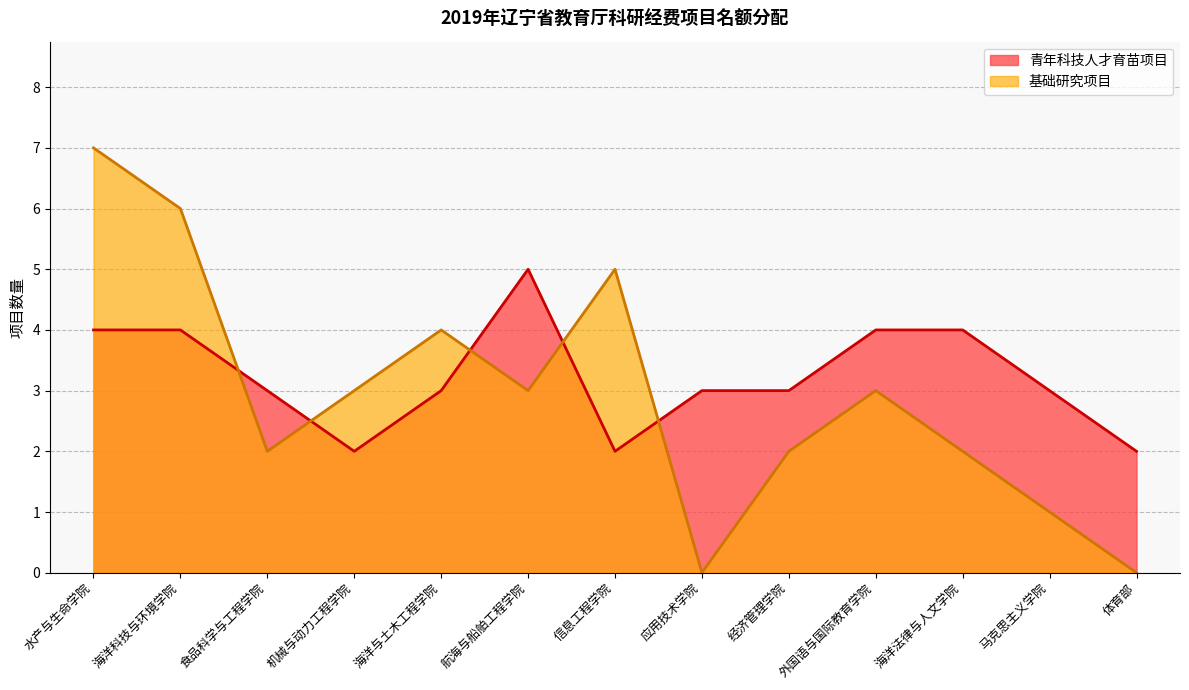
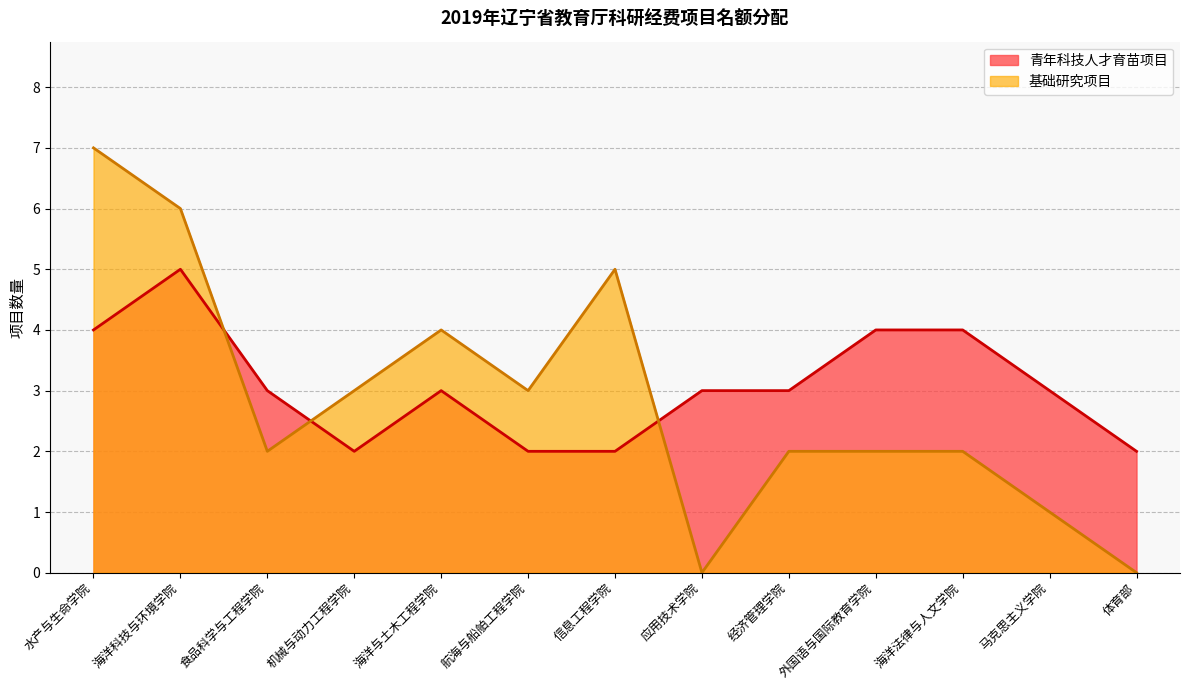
青年科技人才育苗项目, 海洋科技与环境学院: 4 -> 5
青年科技人才育苗项目, 航海与船舶工程学院: 5 -> 2
基础研究项目, 外国语与国际教育学院: 3 -> 2
